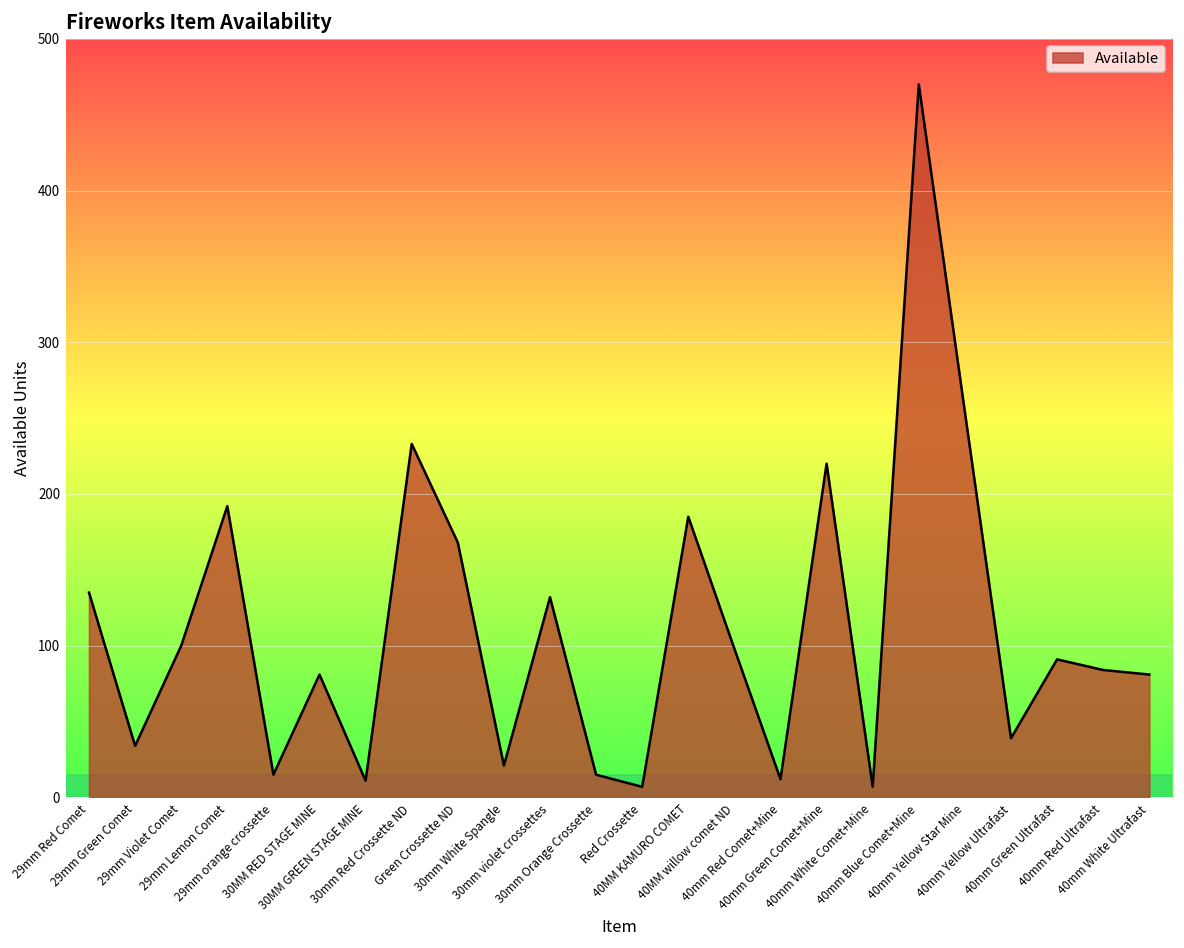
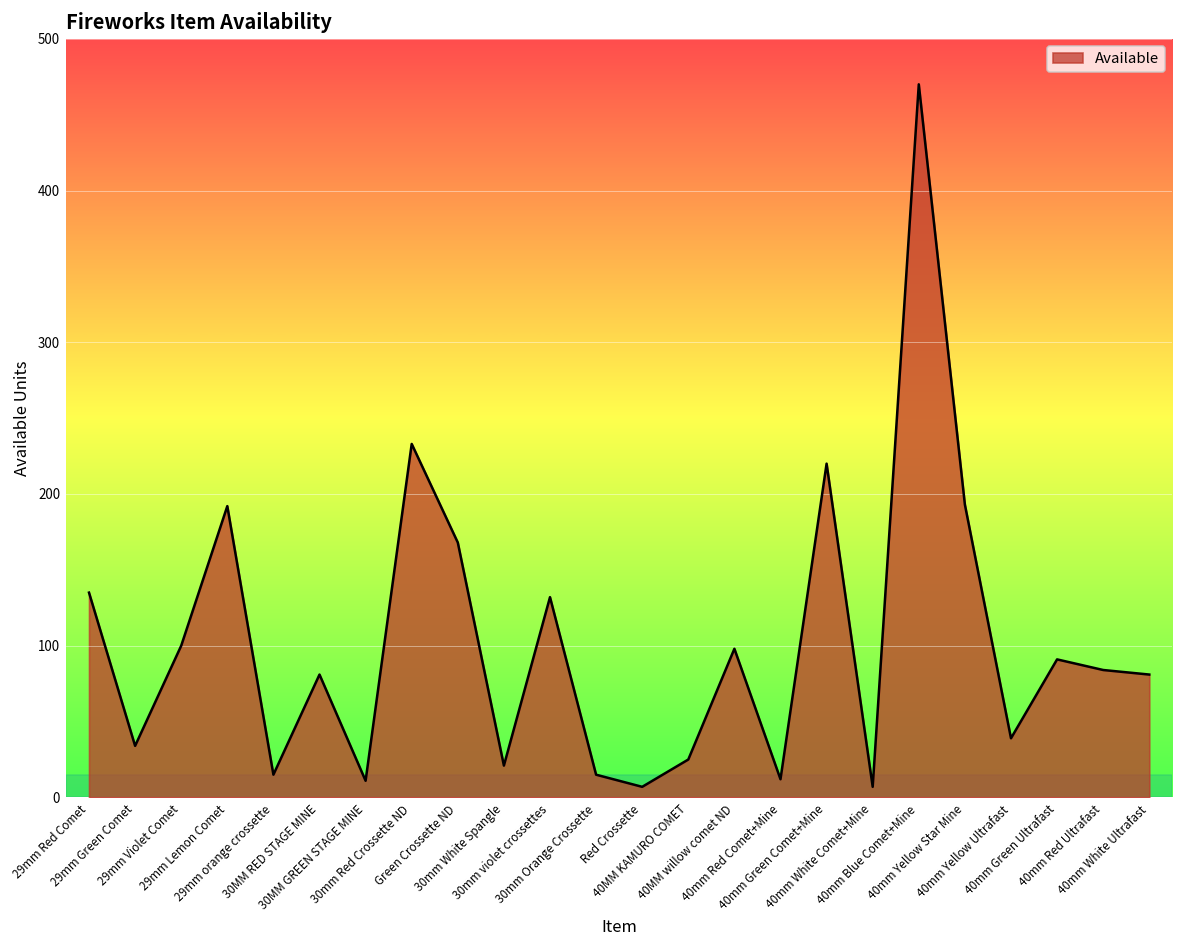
40MM KAMURO COMET: 185 -> 25
40mm Yellow Star Mine: 254 -> 193
